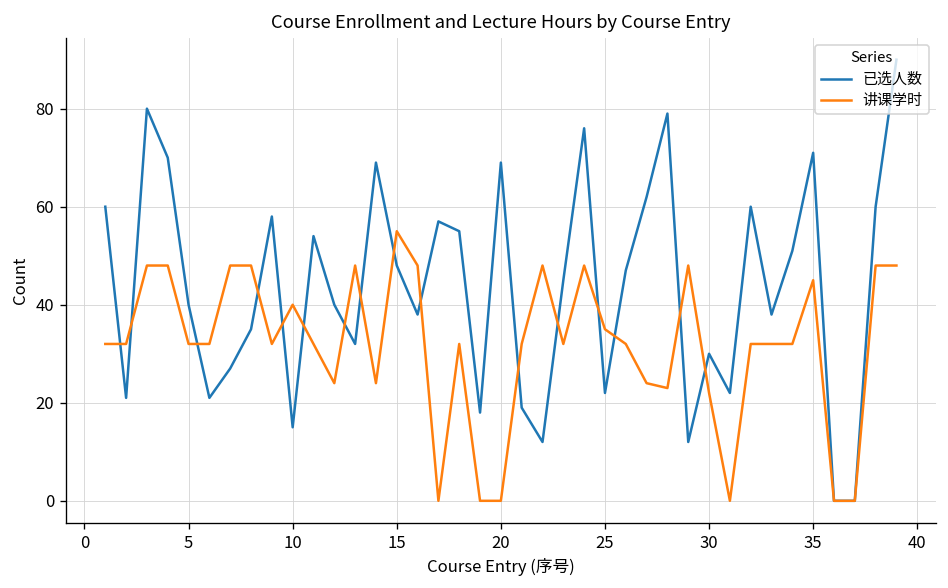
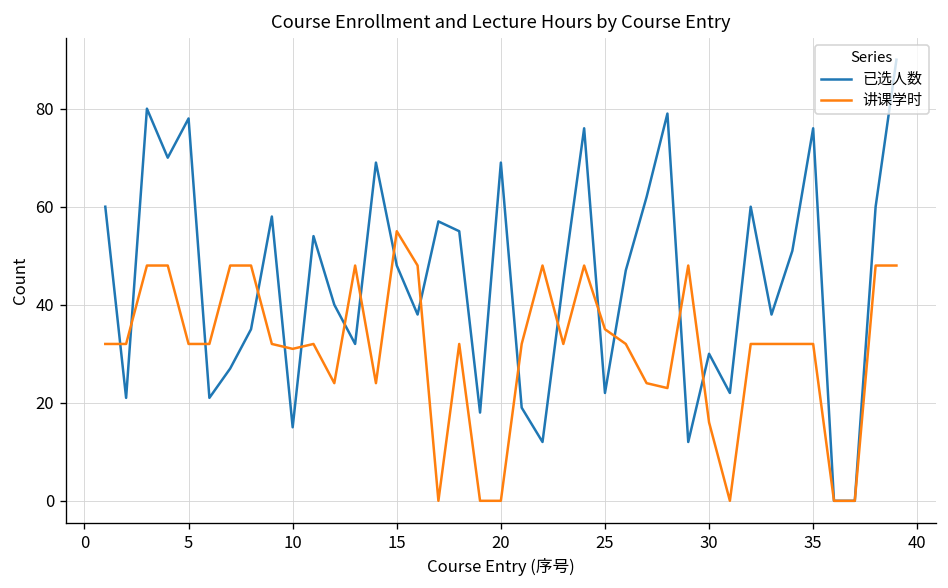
已选人数, 5: 40 -> 78
讲课学时, 10: 40 -> 31
讲课学时, 30: 22 -> 16
已选人数, 35: 71 -> 76
讲课学时, 35: 45 -> 32
